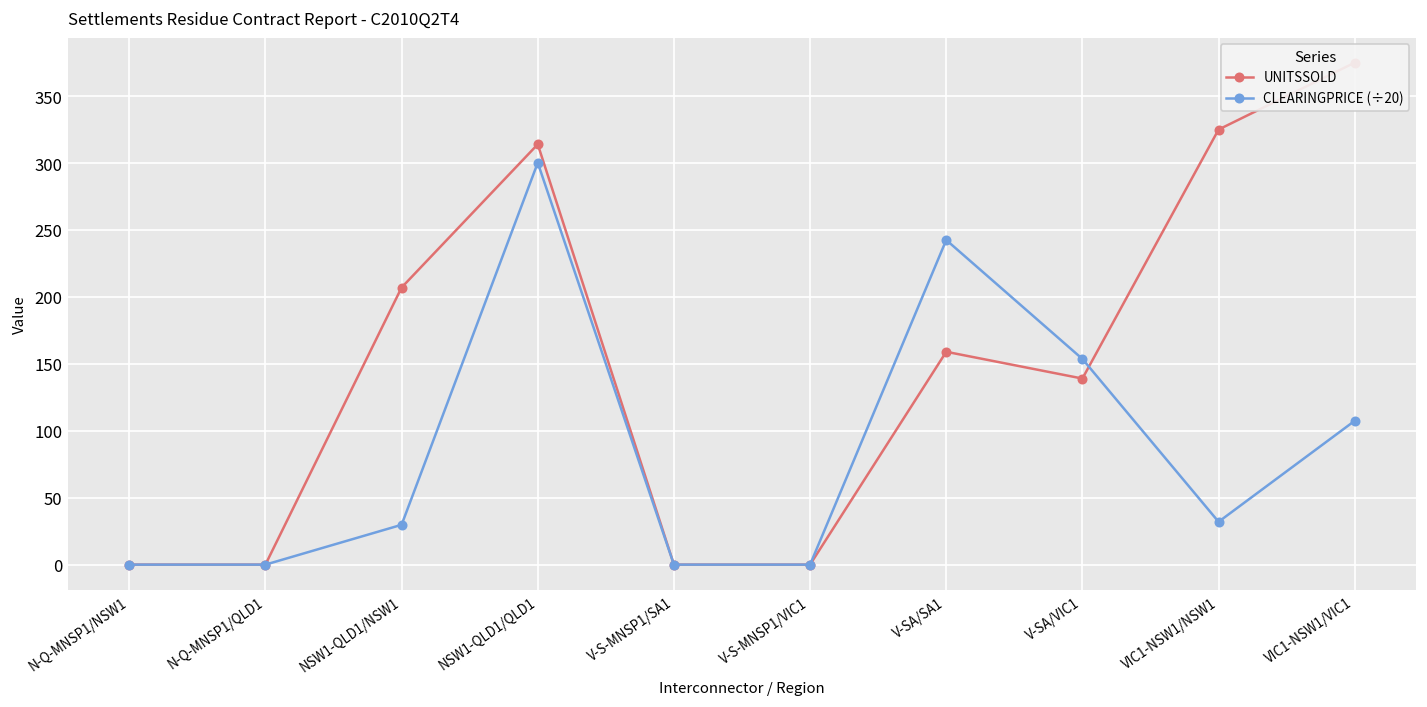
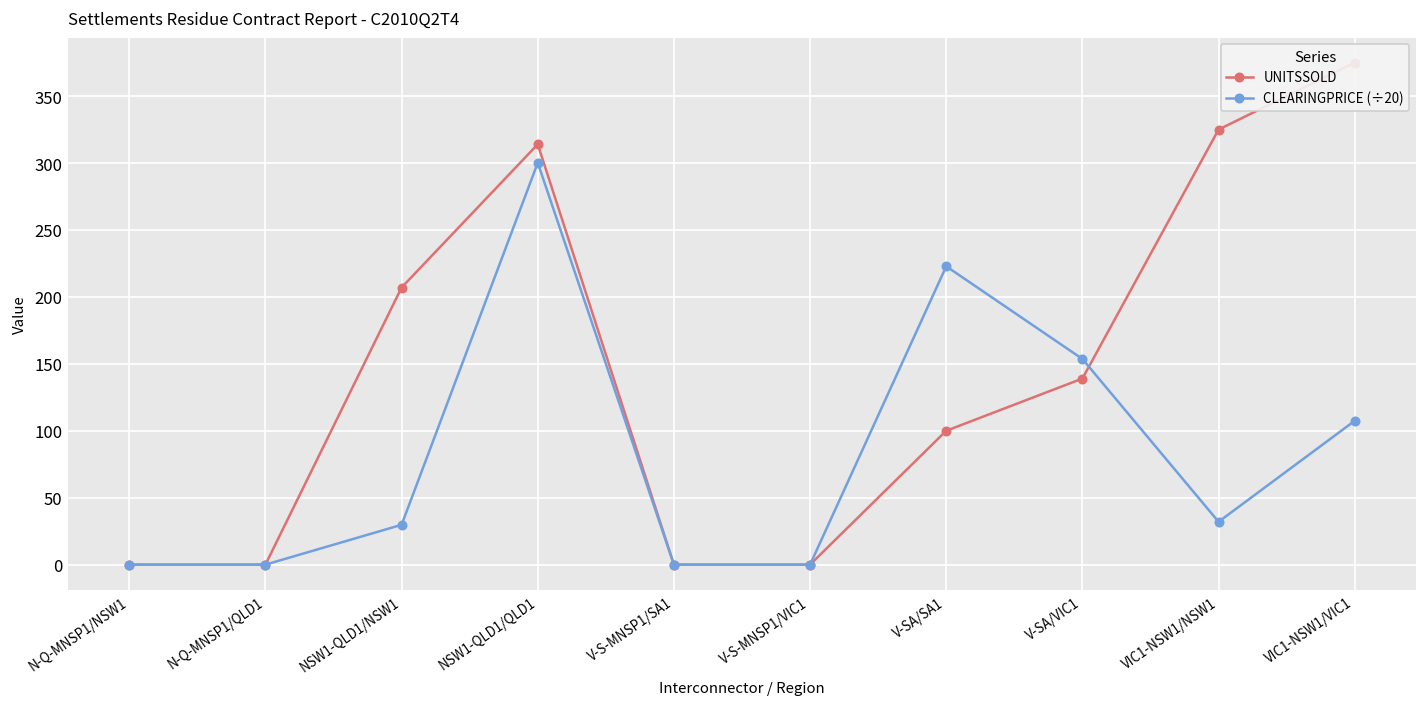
UNITSSOLD, V-SA/SA1: 159 -> 100
CLEARINGPRICE (÷20), V-SA/SA1: 243 -> 223
